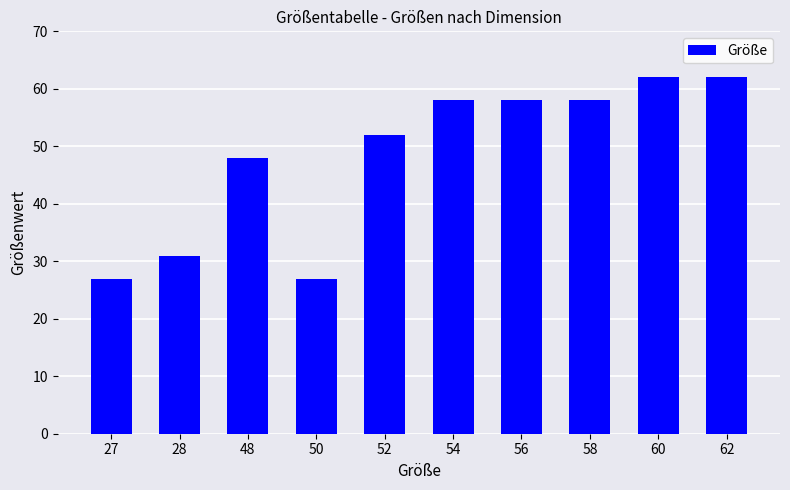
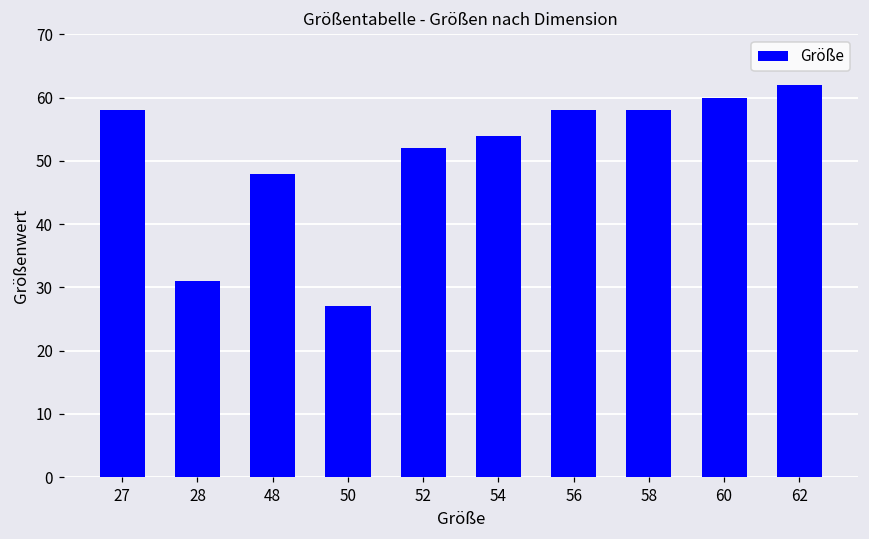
27: 27 -> 58
54: 58 -> 54
60: 62 -> 60
